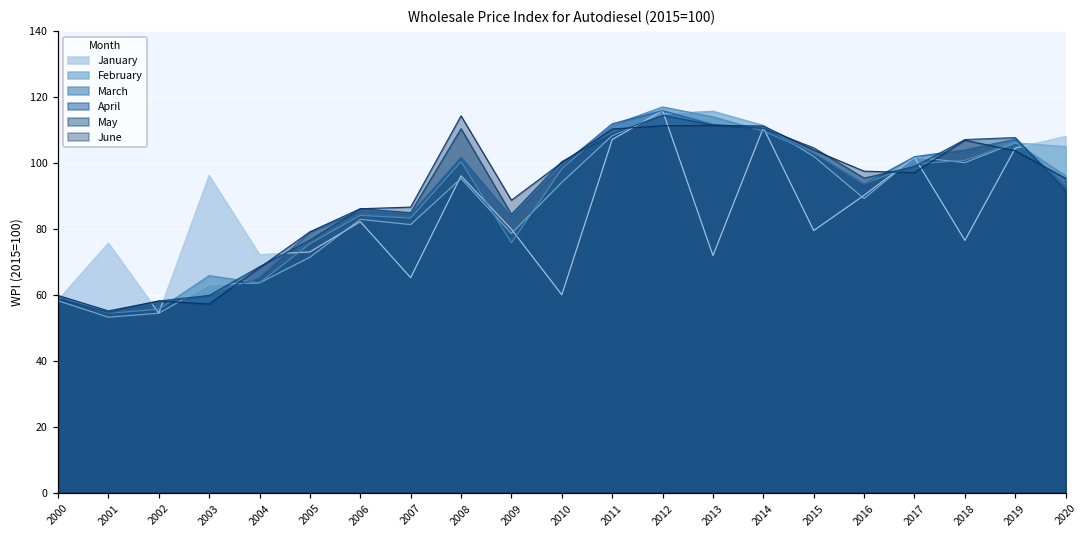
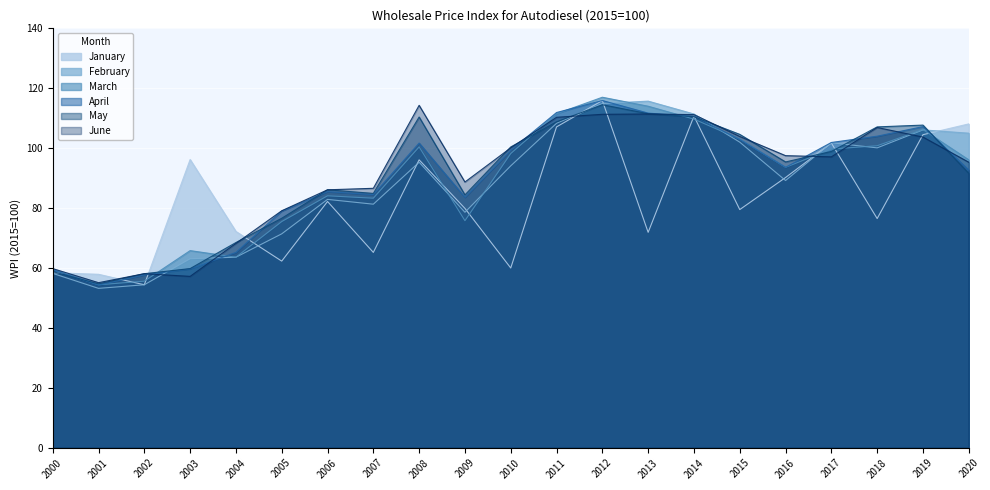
January, 2001: 76 -> 58
January, 2005: 73 -> 62
